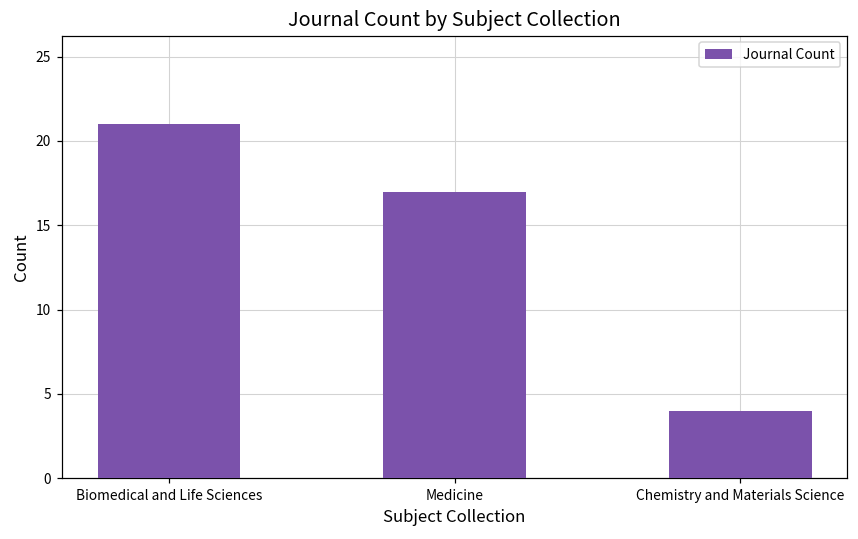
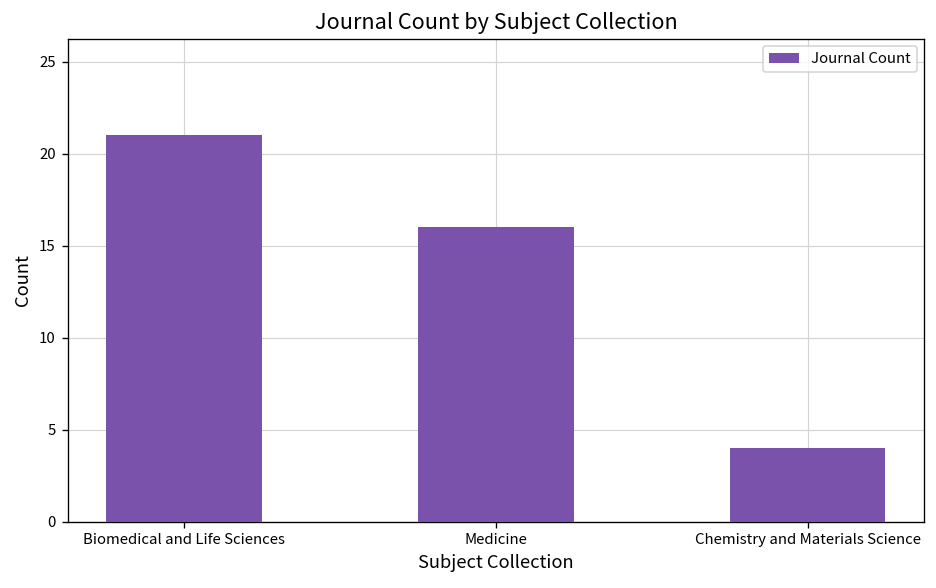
Medicine: 17 -> 16
